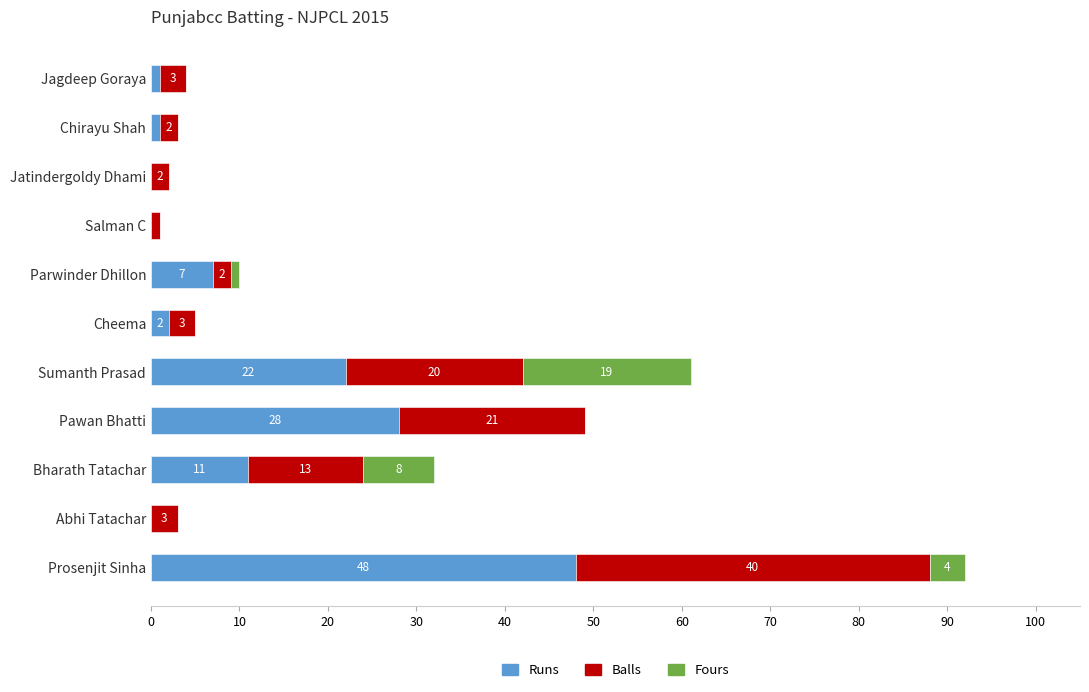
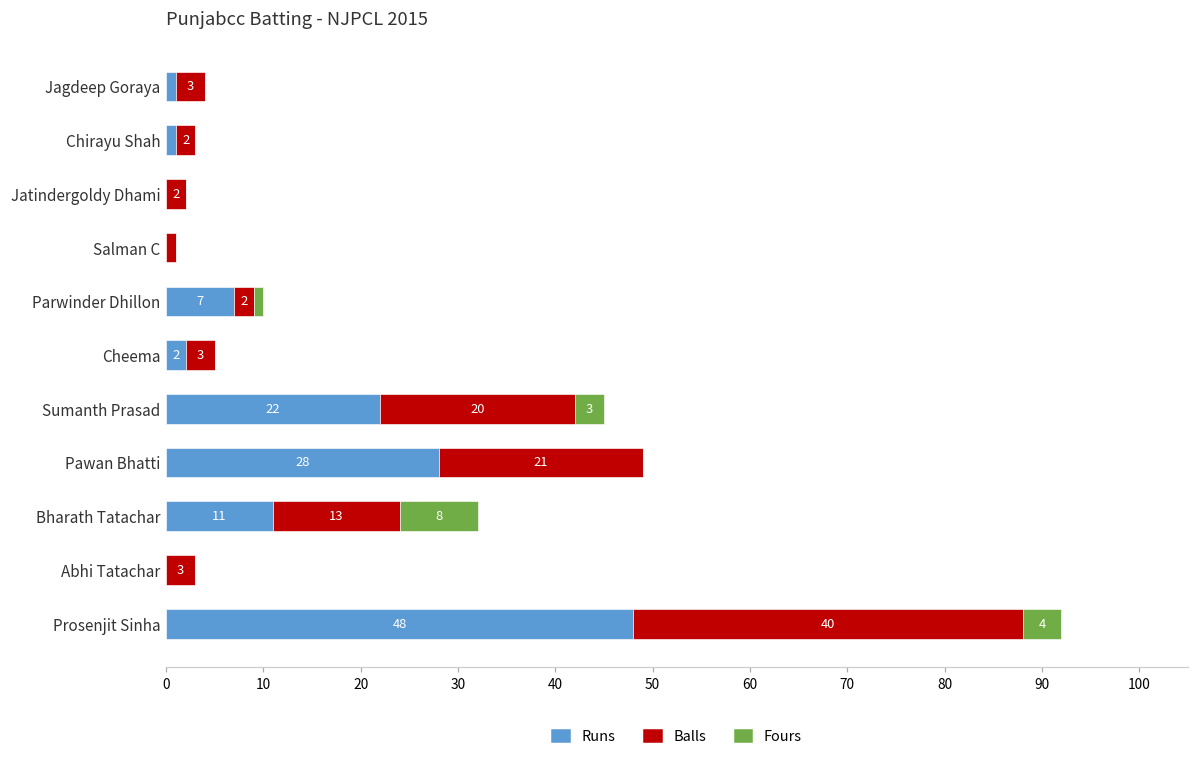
Fours, Sumanth Prasad: 19 -> 3
